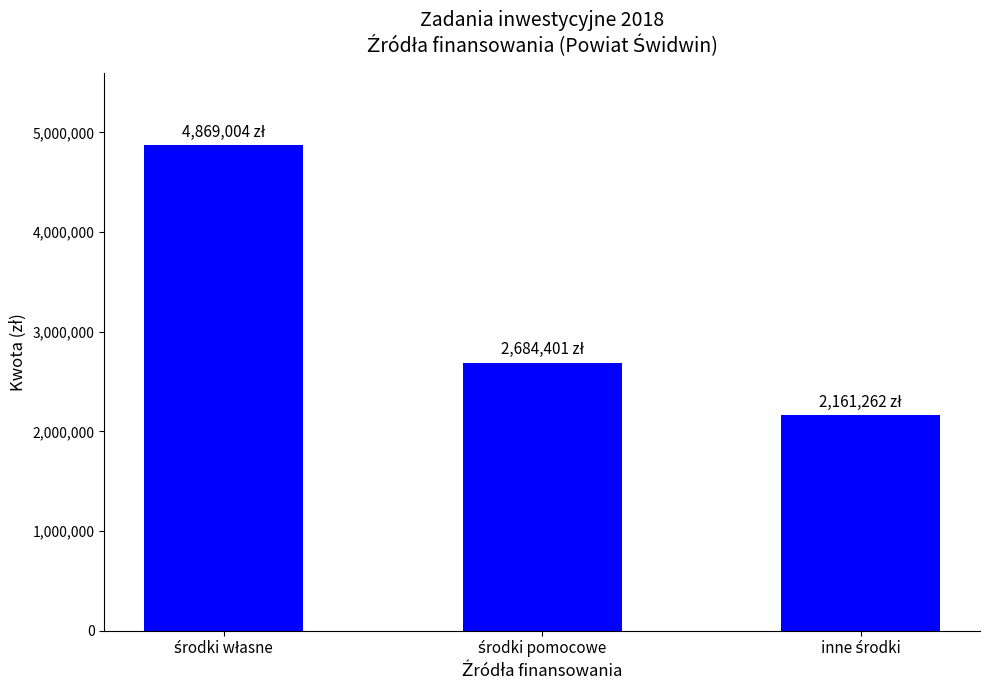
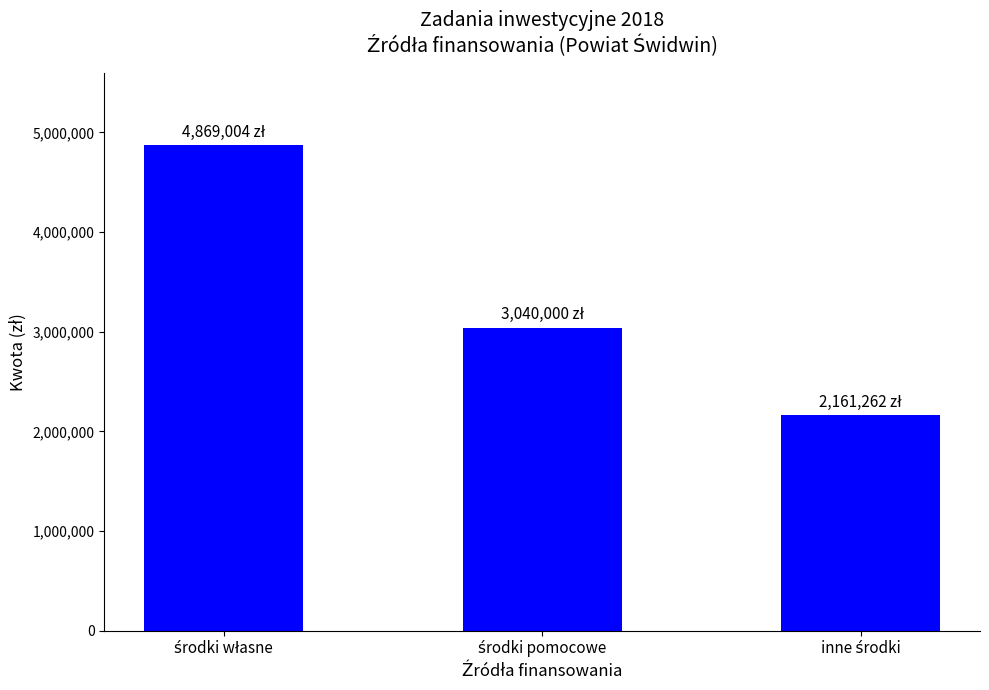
środki pomocowe: 2,684,401 -> 3,040,000
